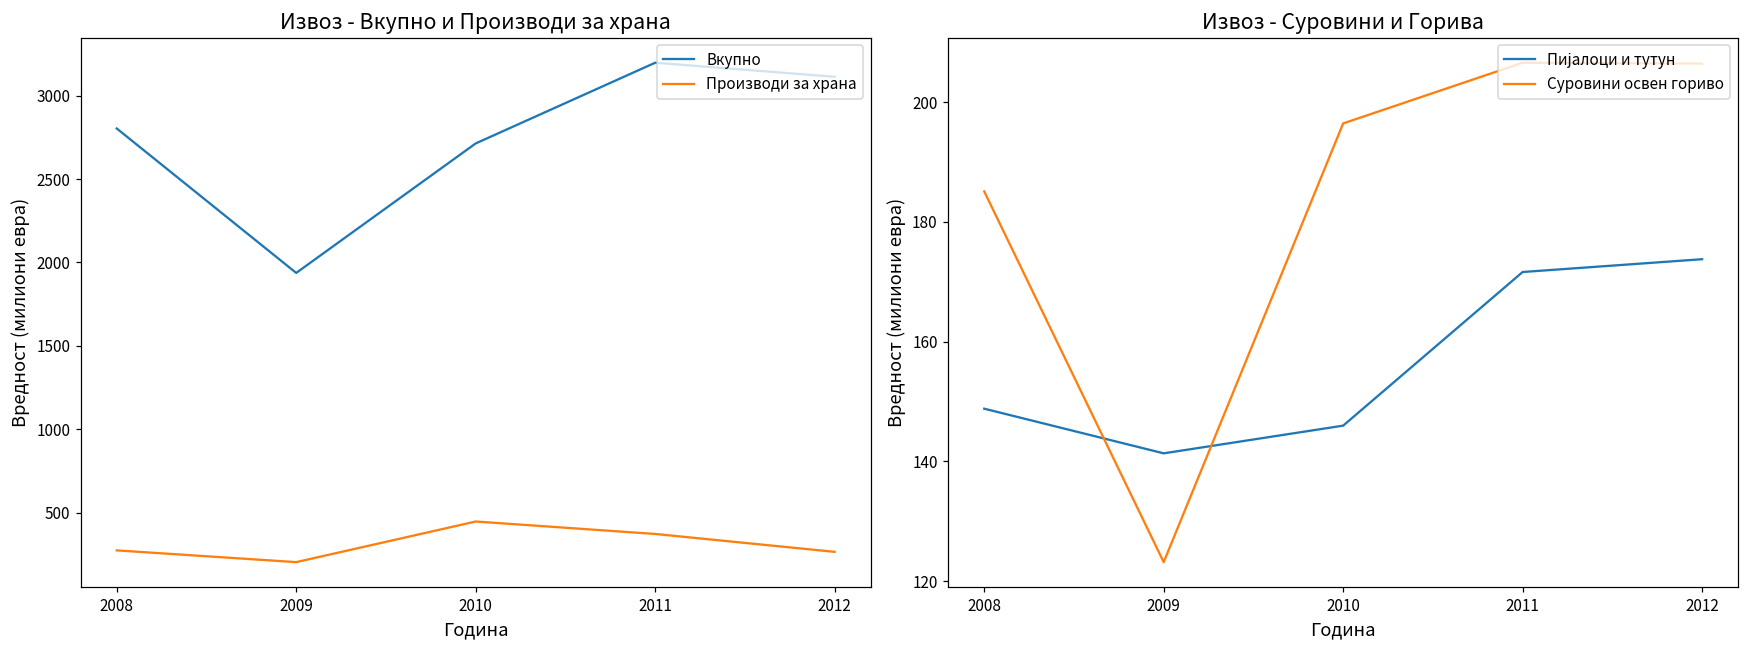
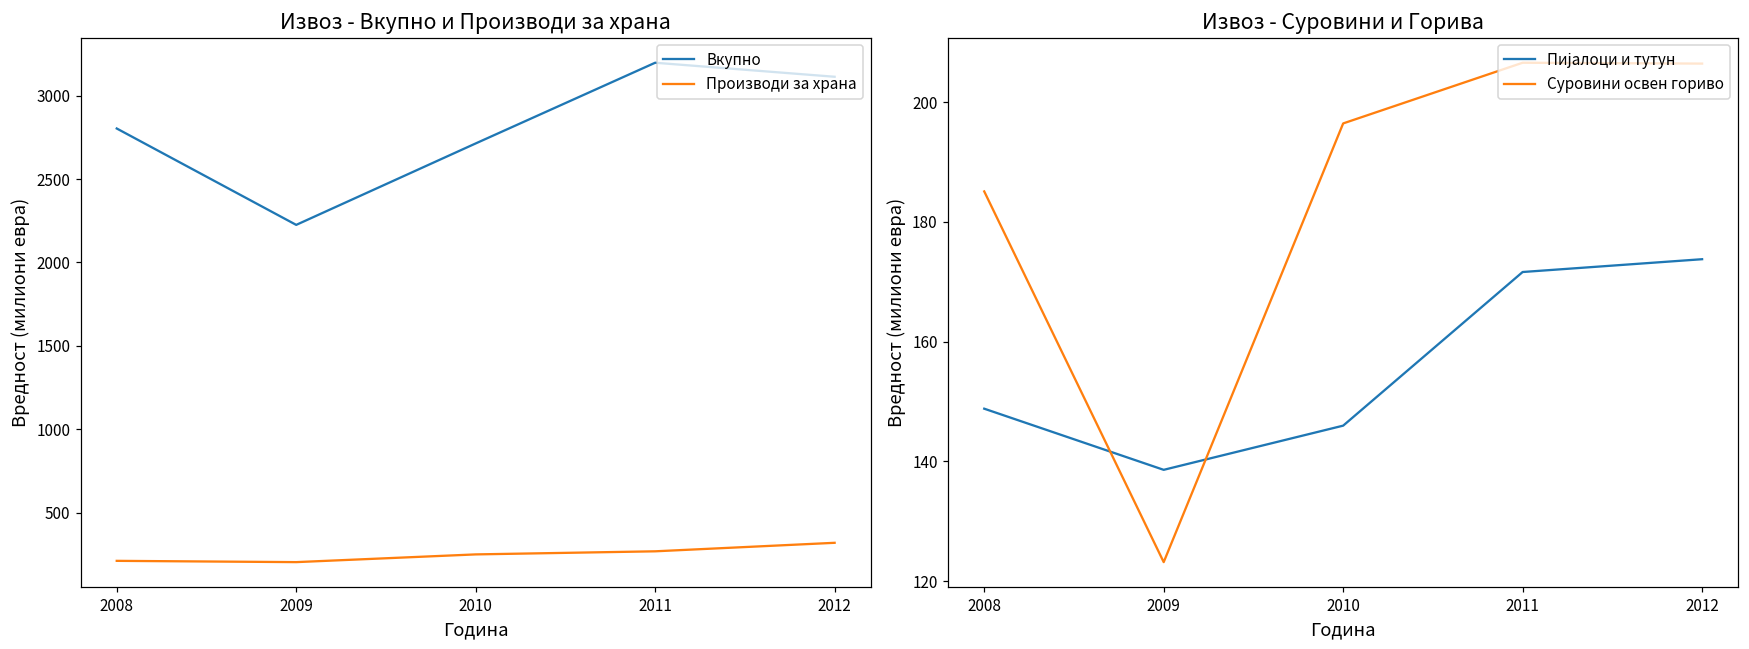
Извоз - Вкупно и Производи за храна, Производи за храна, 2008: 270 -> 210
Извоз - Вкупно и Производи за храна, Вкупно, 2009: 1940 -> 2230
Извоз - Вкупно и Производи за храна, Производи за храна, 2010: 450 -> 250
Извоз - Вкупно и Производи за храна, Производи за храна, 2011: 370 -> 270
Извоз - Вкупно и Производи за храна, Производи за храна, 2012: 260 -> 320
Извоз - Суровини и Горива, Пијалоци и тутун, 2009: 141 -> 139
